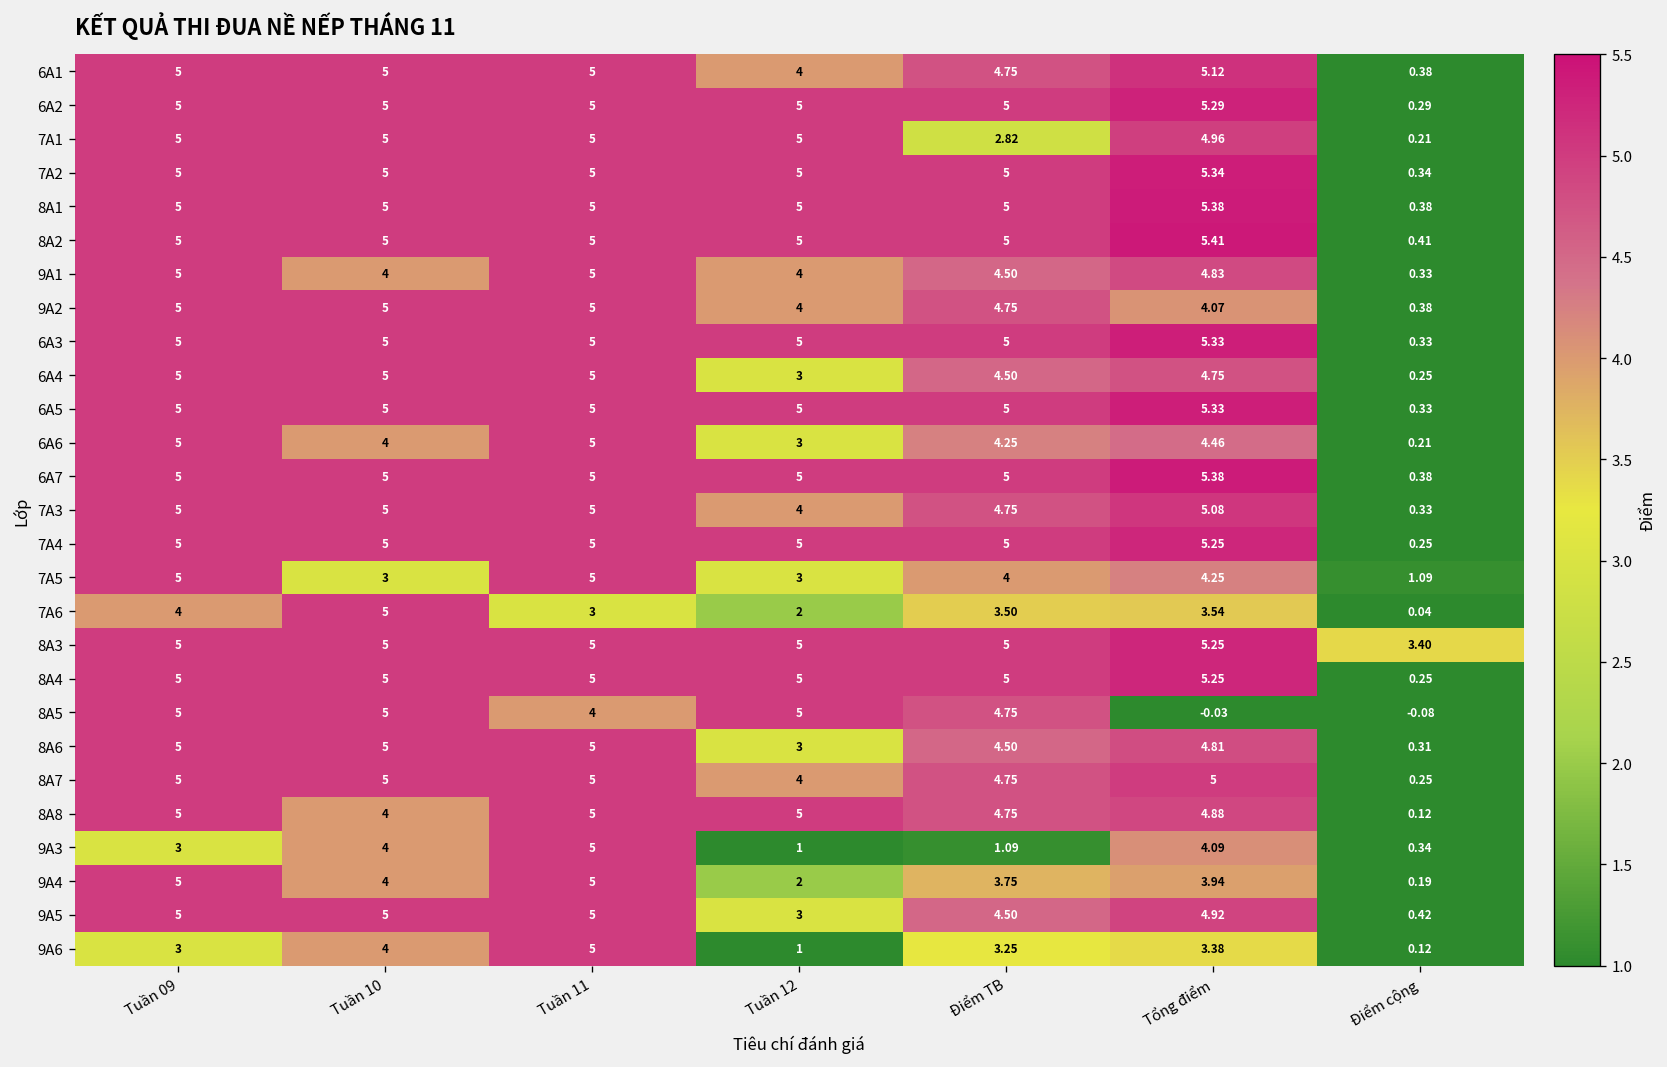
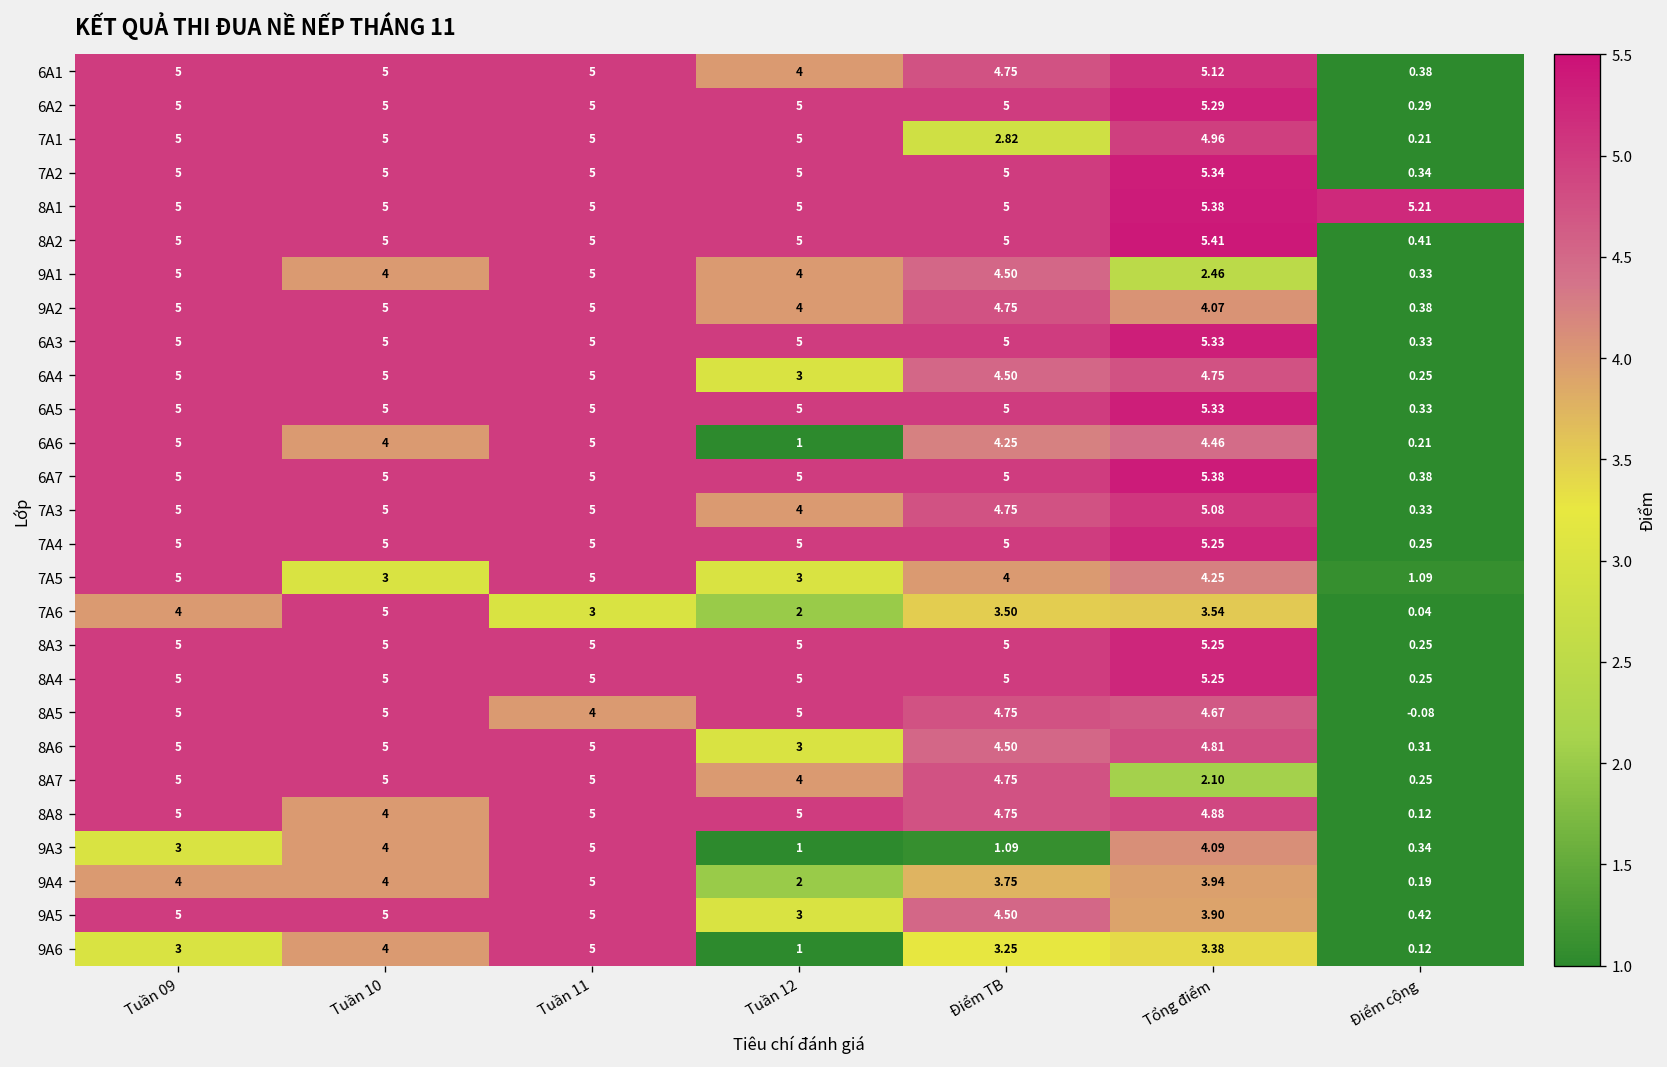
8A1, Điểm cộng: 0.38 -> 5.21
9A1, Tổng điểm: 4.83 -> 2.46
6A6, Tuần 12: 3 -> 1
8A3, Điểm cộng: 3.40 -> 0.25
8A5, Tổng điểm: -0.03 -> 4.67
8A7, Tổng điểm: 5 -> 2.10
9A4, Tuần 09: 5 -> 4
9A5, Tổng điểm: 4.92 -> 3.90
